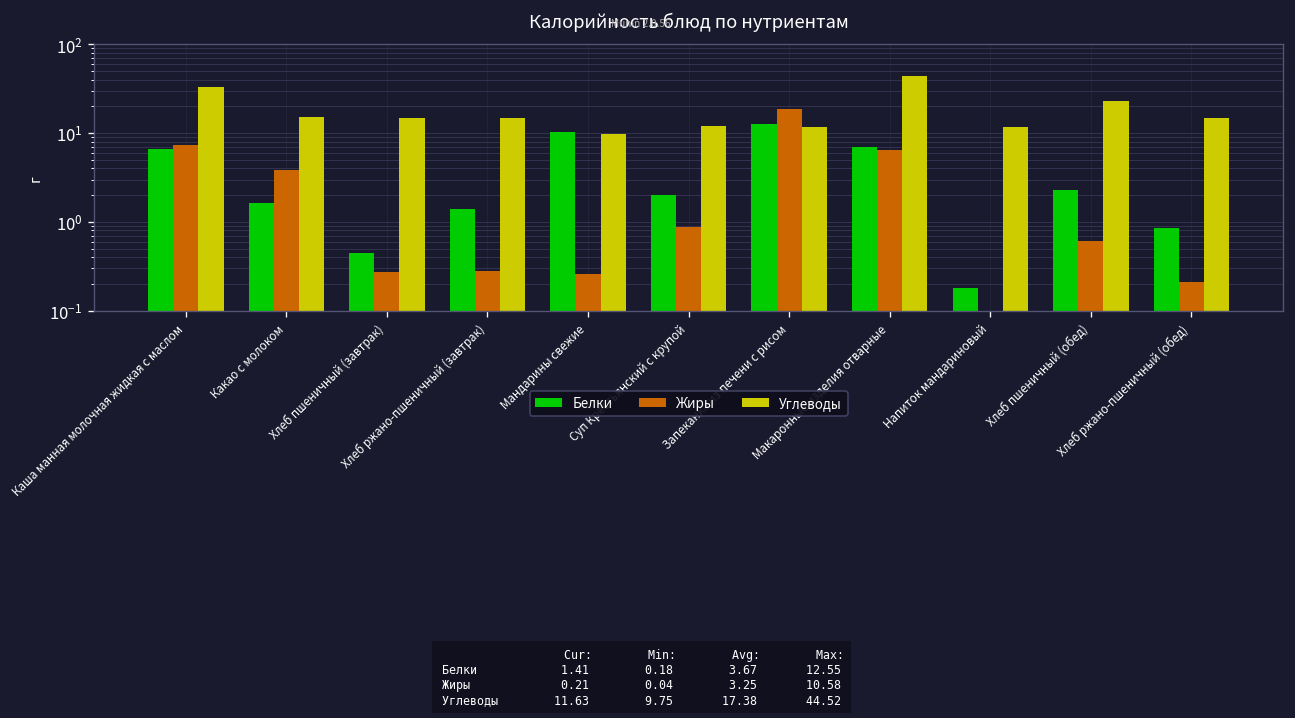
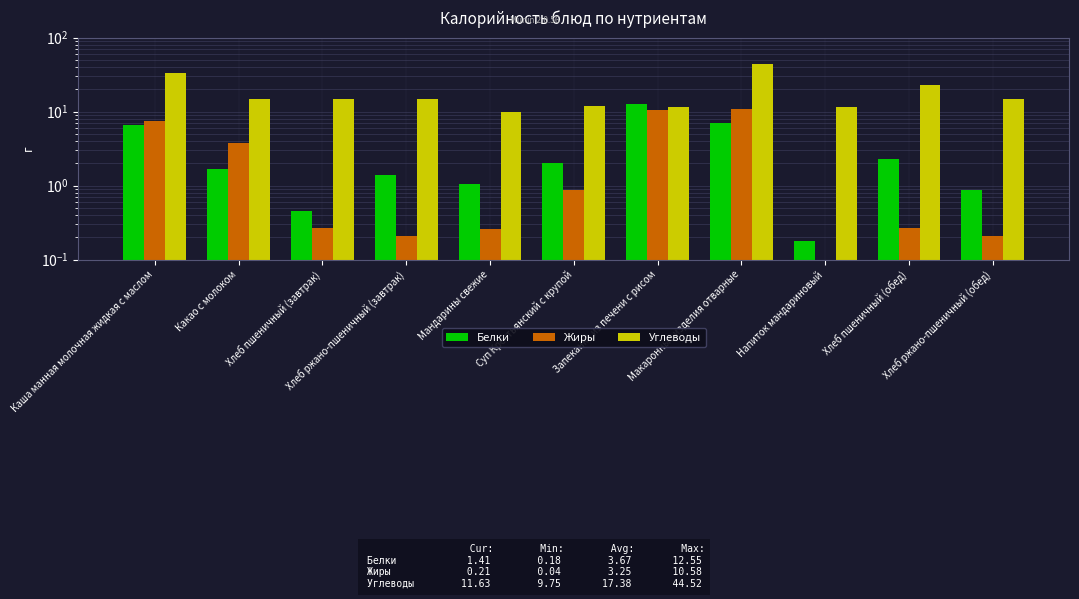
Жиры, Хлеб ржано-пшеничный (завтрак): 0.28 -> 0.21
Белки, Мандарины свежие: 10 -> 1.0
Жиры, Запеканка из печени с рисом: 19 -> 11
Жиры, Макаронные изделия отварные: 6 -> 11
Жиры, Хлеб пшеничный (обед): 0.6 -> 0.27
